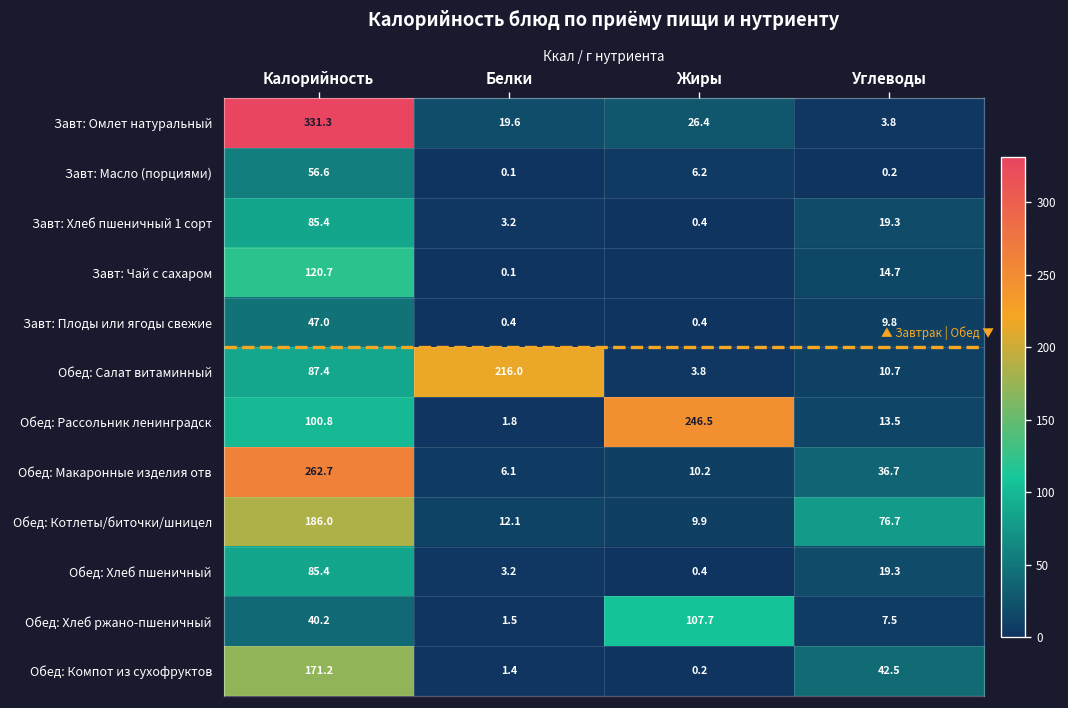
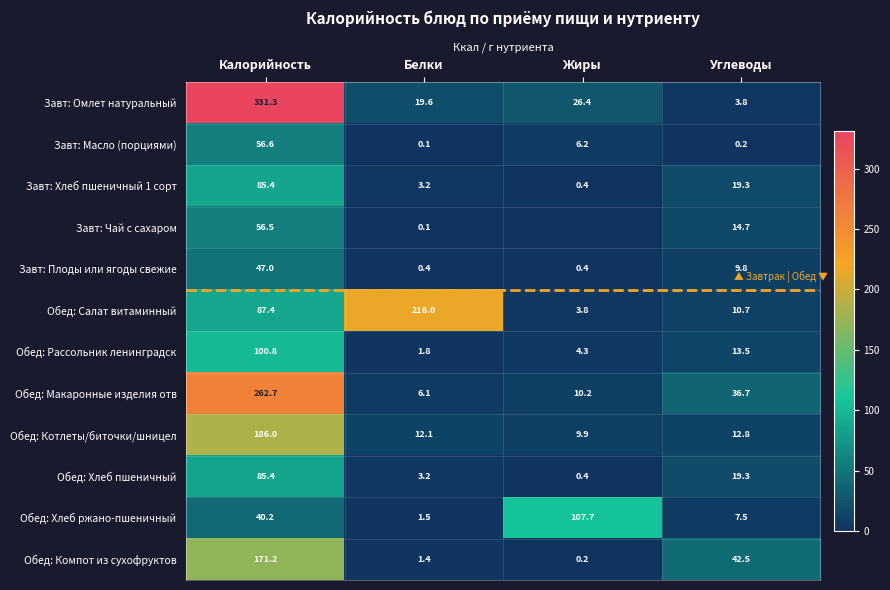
Завт: Чай с сахаром, Калорийность: 120.7 -> 56.5
Обед: Рассольник ленинградск, Жиры: 246.5 -> 4.3
Обед: Котлеты/биточки/шницел, Углеводы: 76.7 -> 12.8
